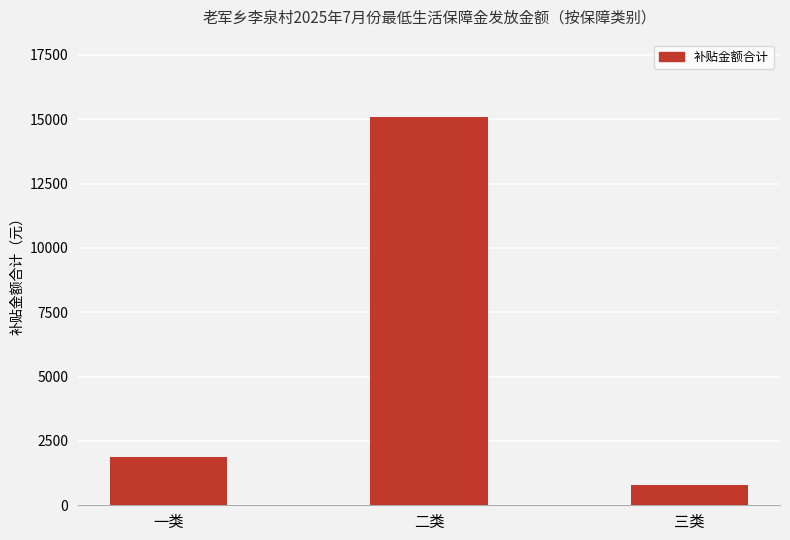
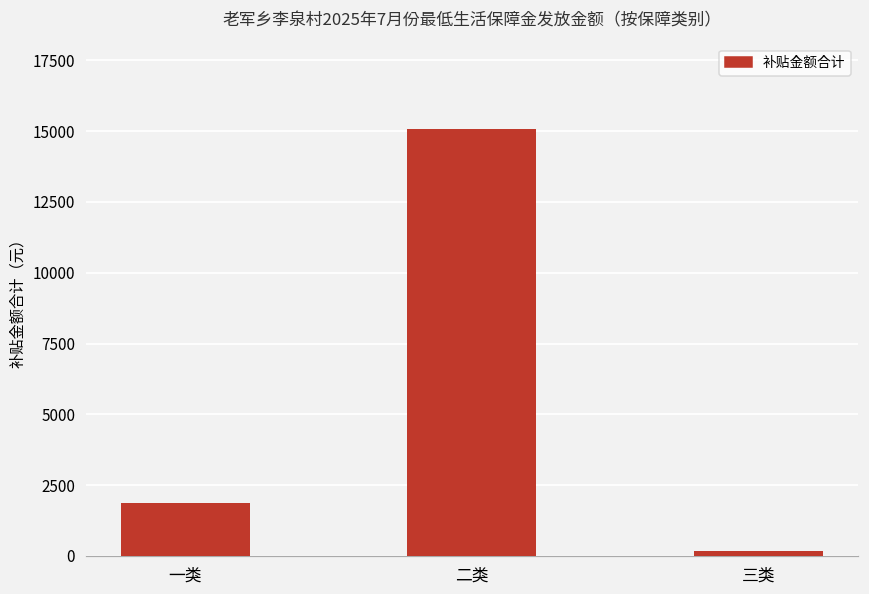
三类: 800 -> 200
